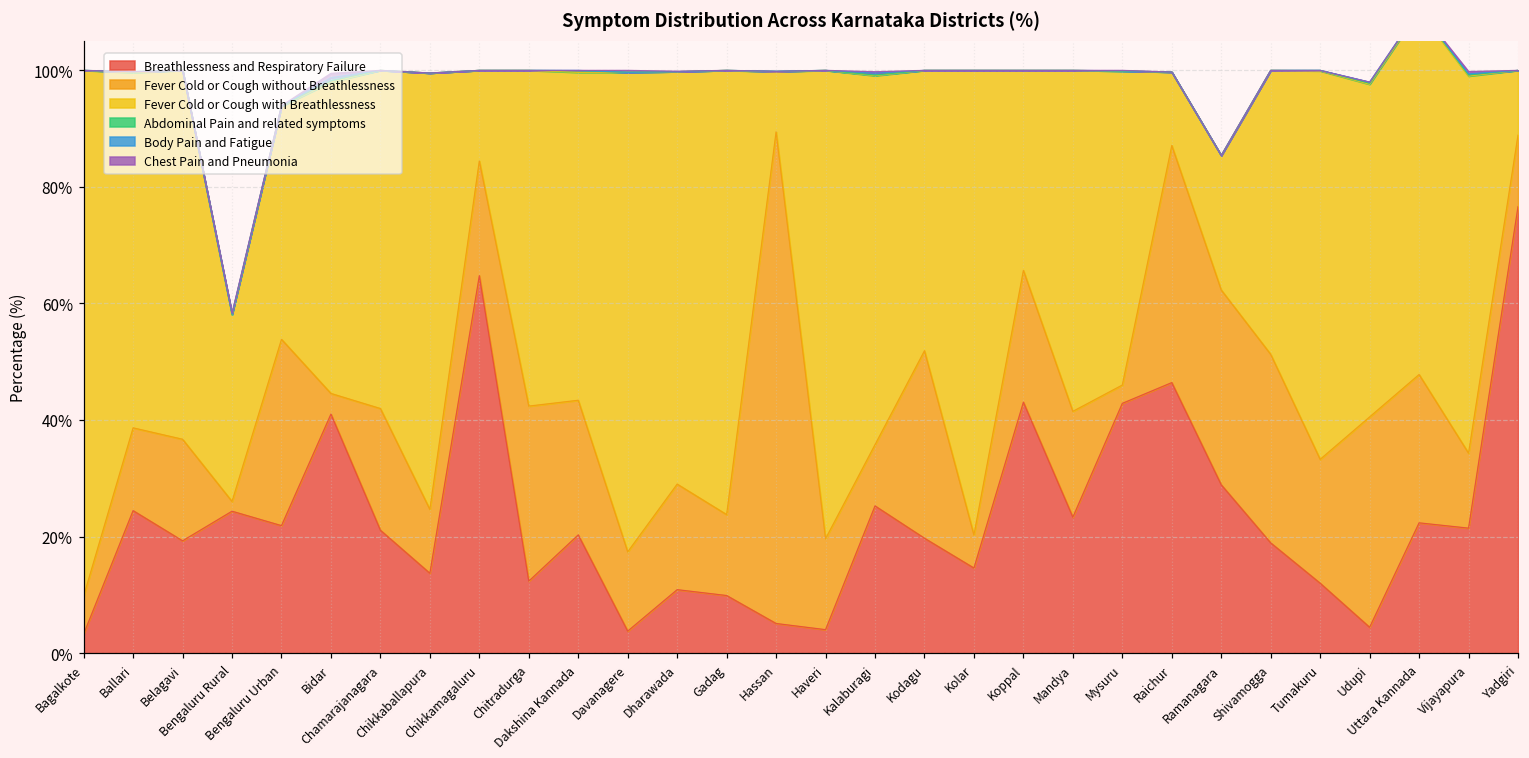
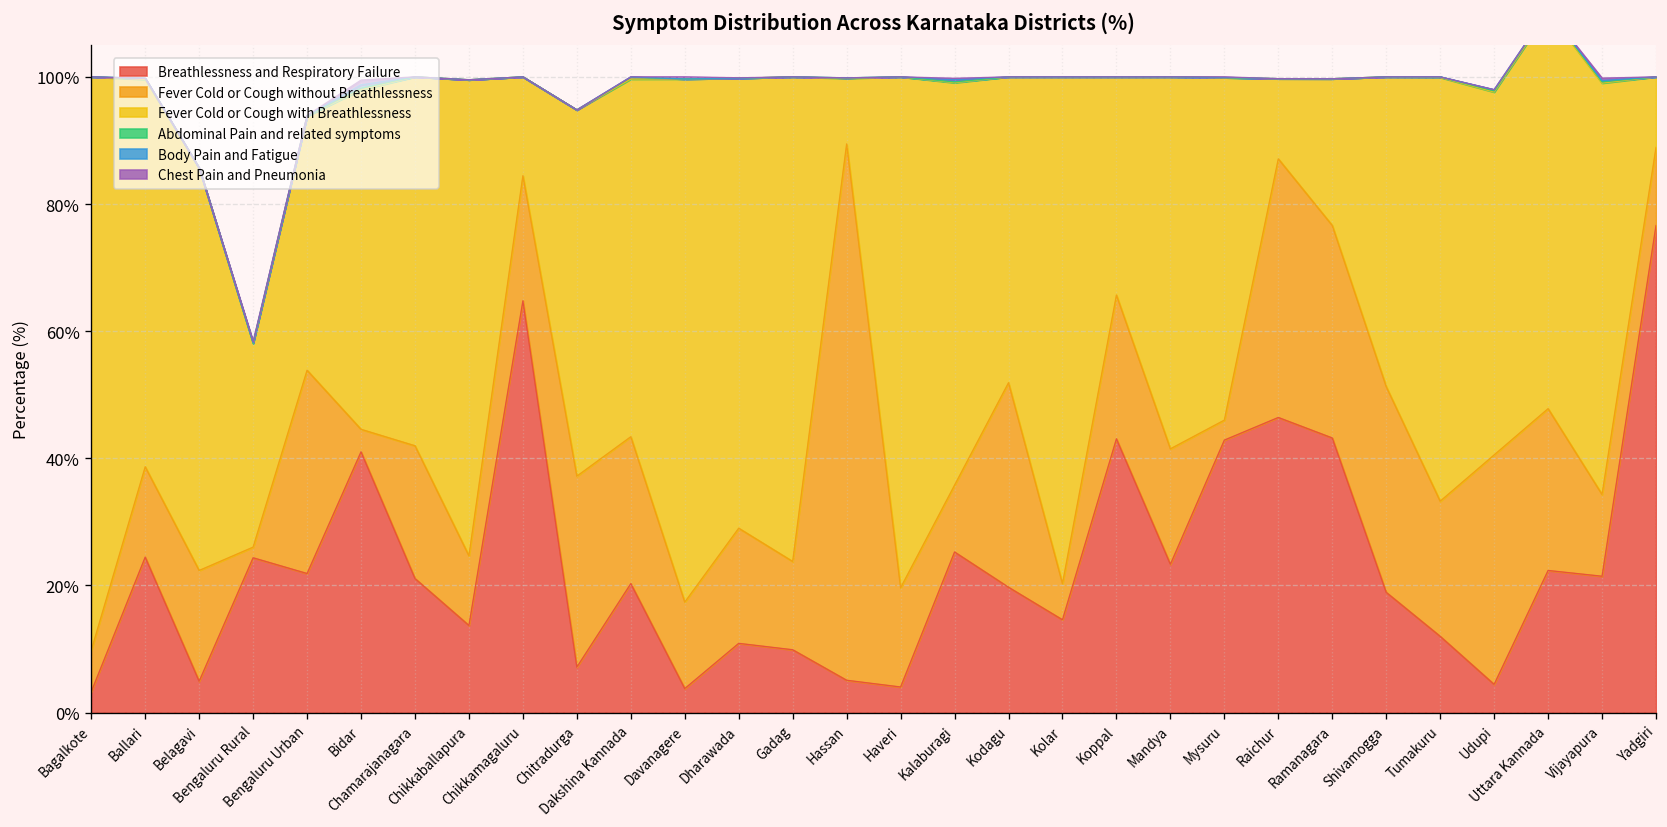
Breathlessness and Respiratory Failure, Belagavi: 19% -> 5%
Breathlessness and Respiratory Failure, Chitradurga: 12% -> 7%
Breathlessness and Respiratory Failure, Ramanagara: 29% -> 43%
